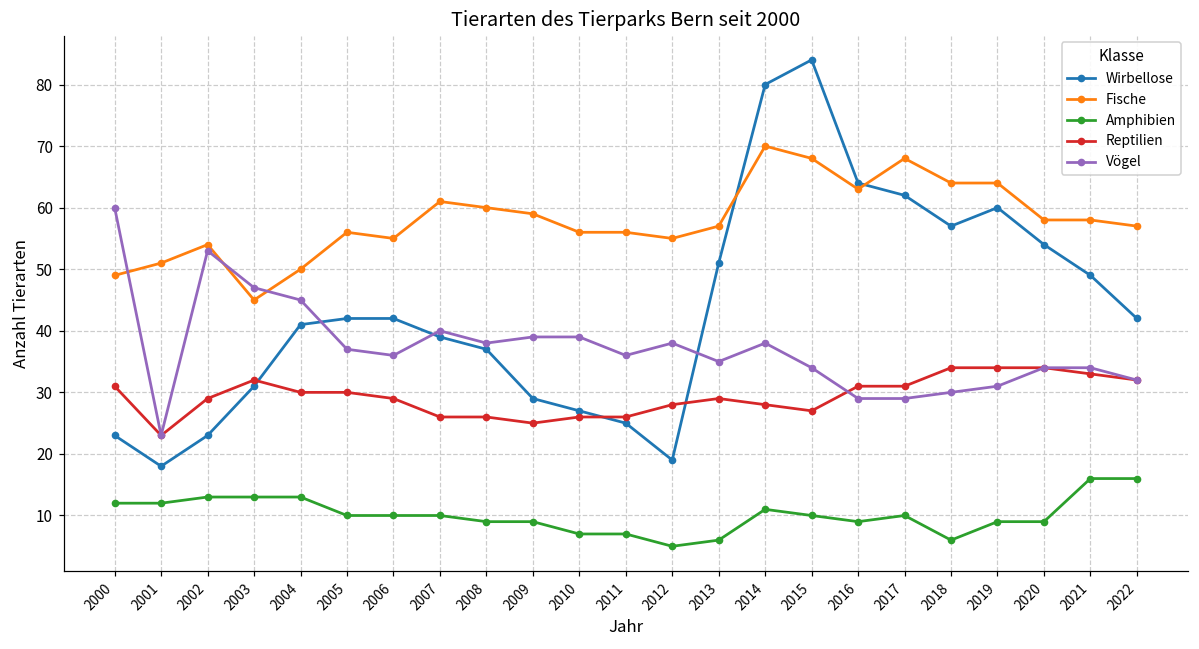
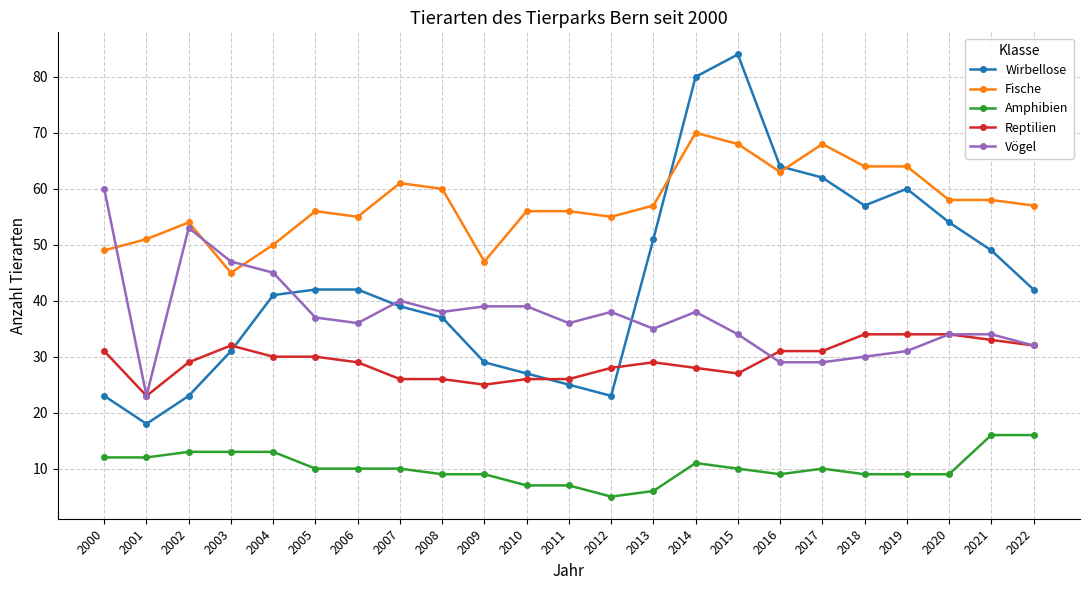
Fische, 2009: 59 -> 47
Wirbellose, 2012: 19 -> 23
Amphibien, 2018: 6 -> 9
